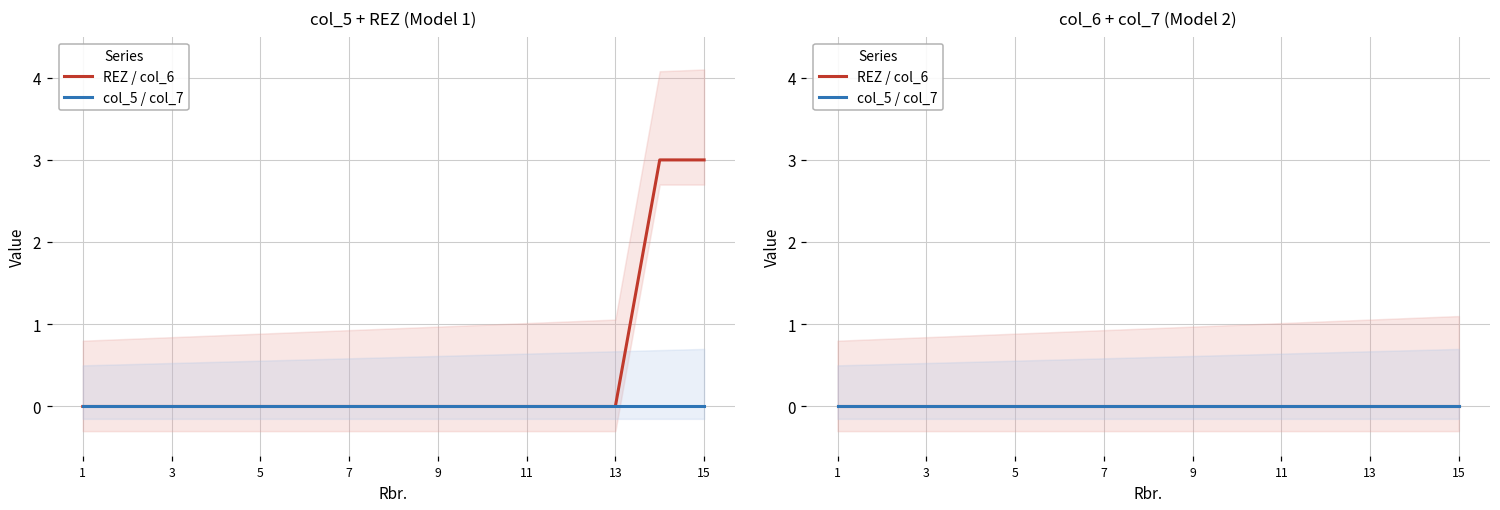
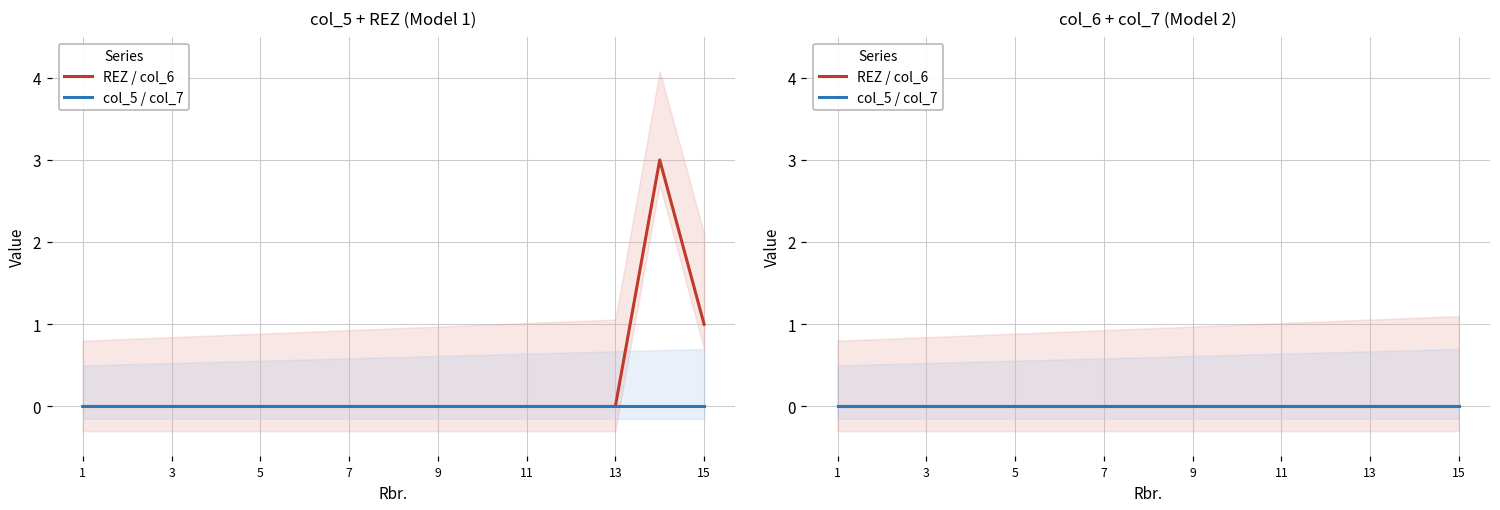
col_5 + REZ (Model 1), REZ / col_6, 15: 3 -> 1
